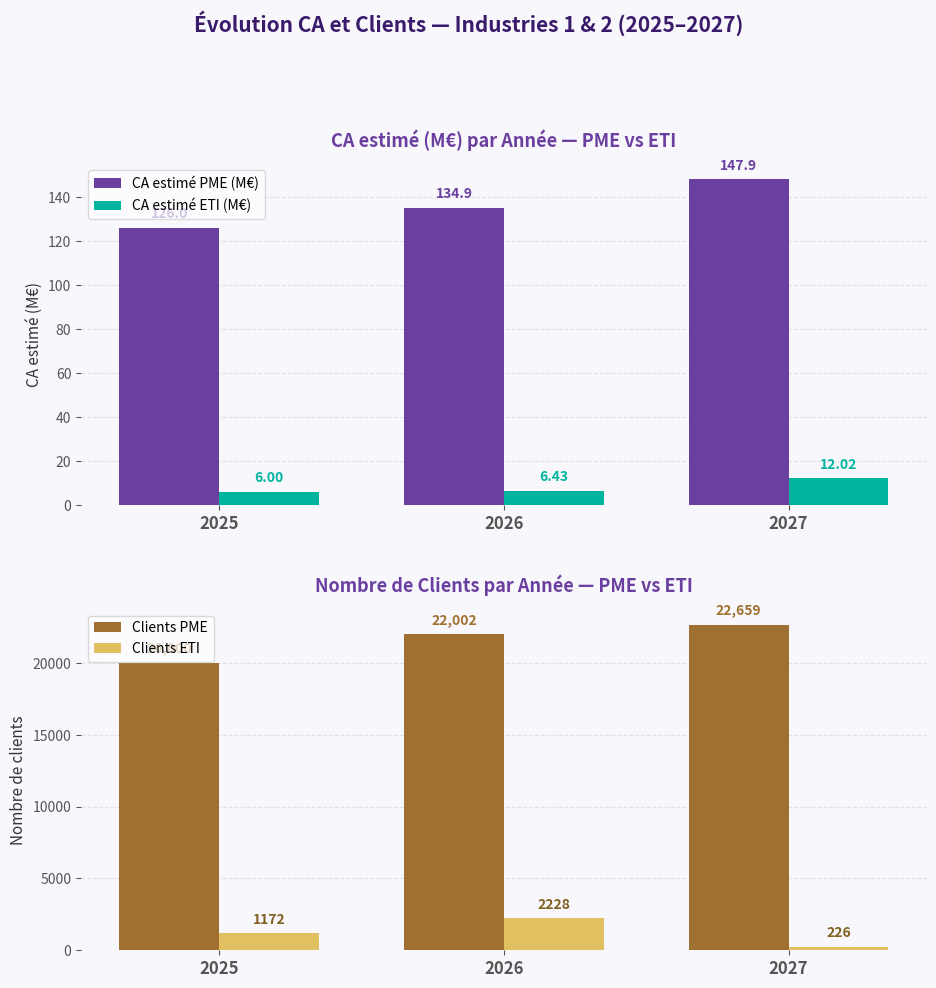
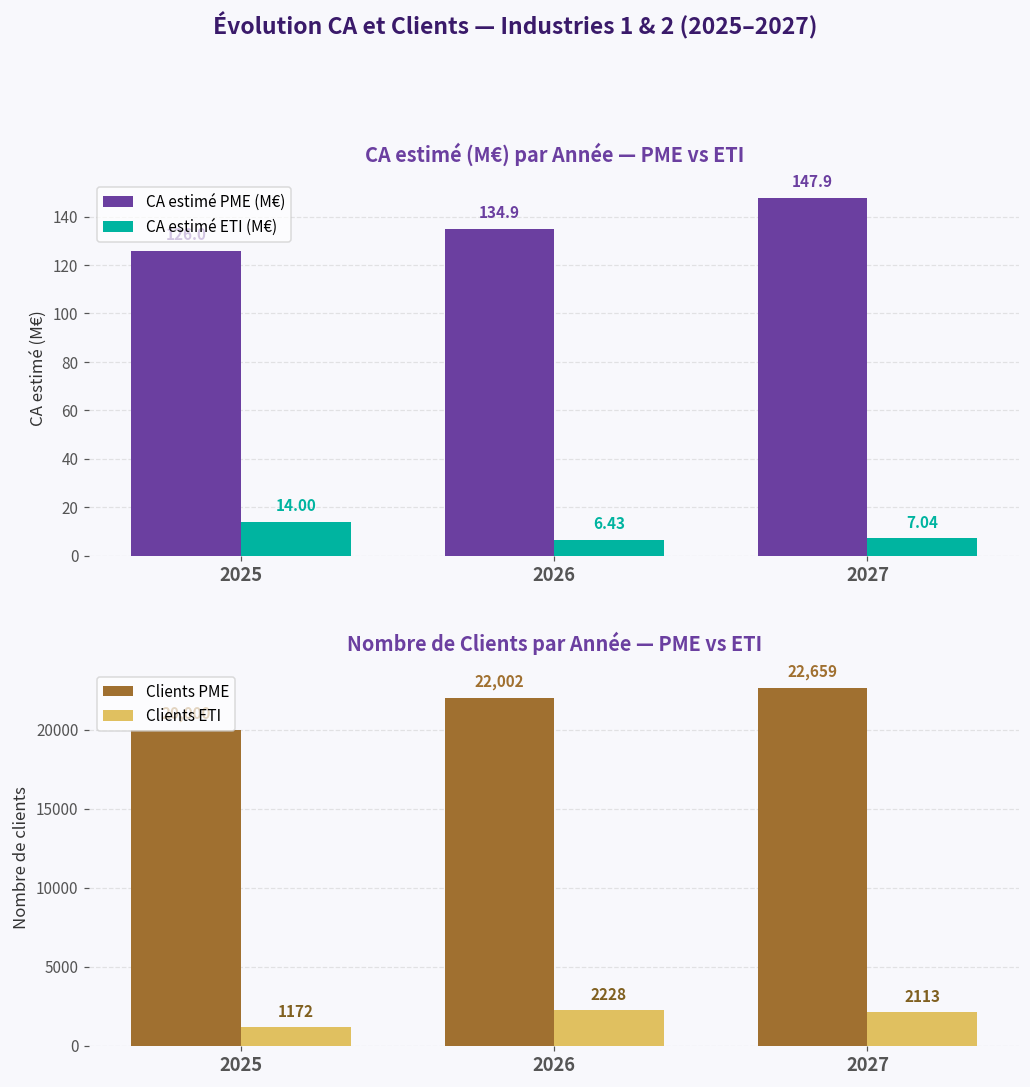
CA estimé (M€) par Année — PME vs ETI, CA estimé ETI (M€), 2025: 6.00 -> 14.00
CA estimé (M€) par Année — PME vs ETI, CA estimé ETI (M€), 2027: 12.02 -> 7.04
Nombre de Clients par Année — PME vs ETI, Clients ETI, 2027: 226 -> 2113
